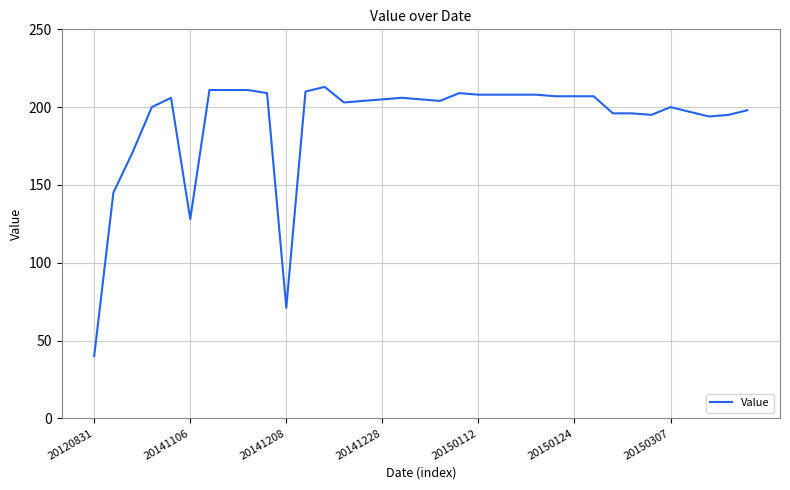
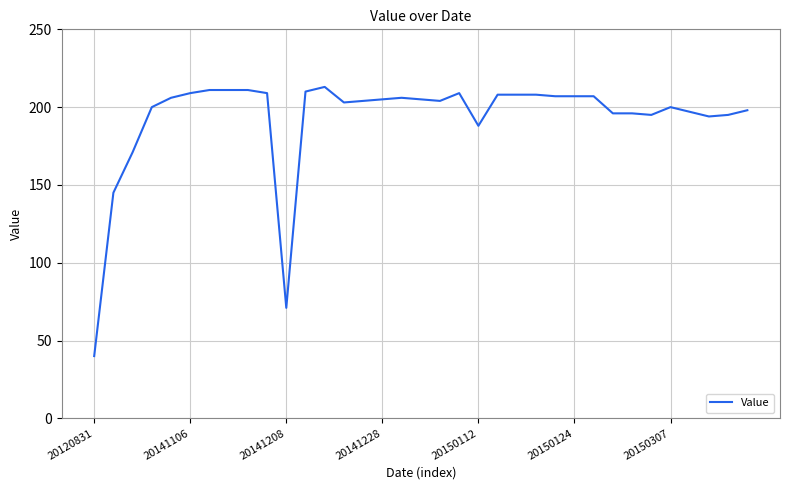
20141106: 128 -> 209
20150112: 208 -> 188
